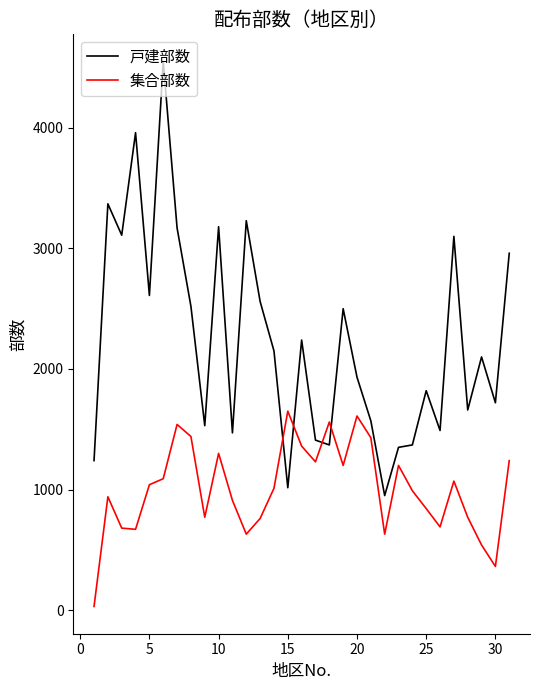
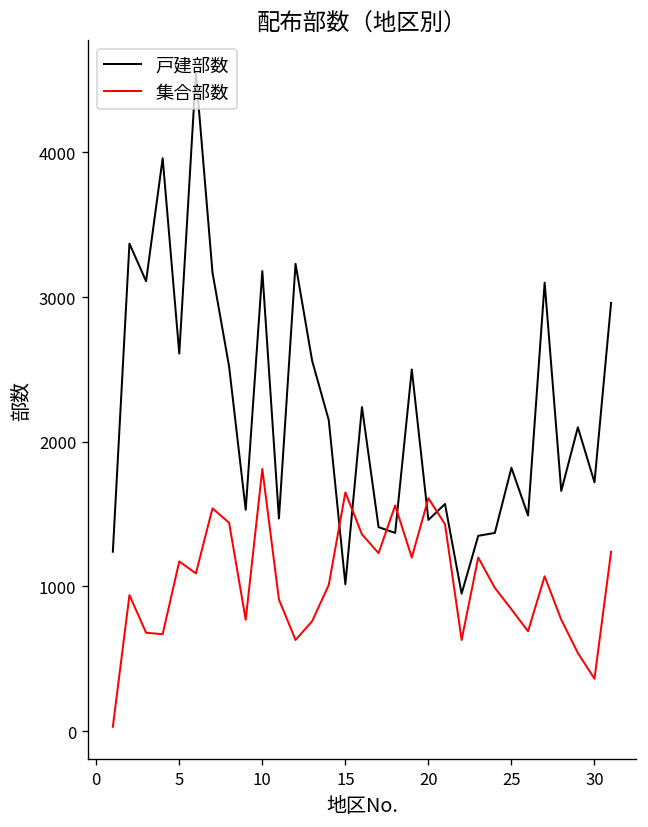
集合部数, 5: 1040 -> 1170
集合部数, 10: 1300 -> 1810
戸建部数, 20: 1930 -> 1460
